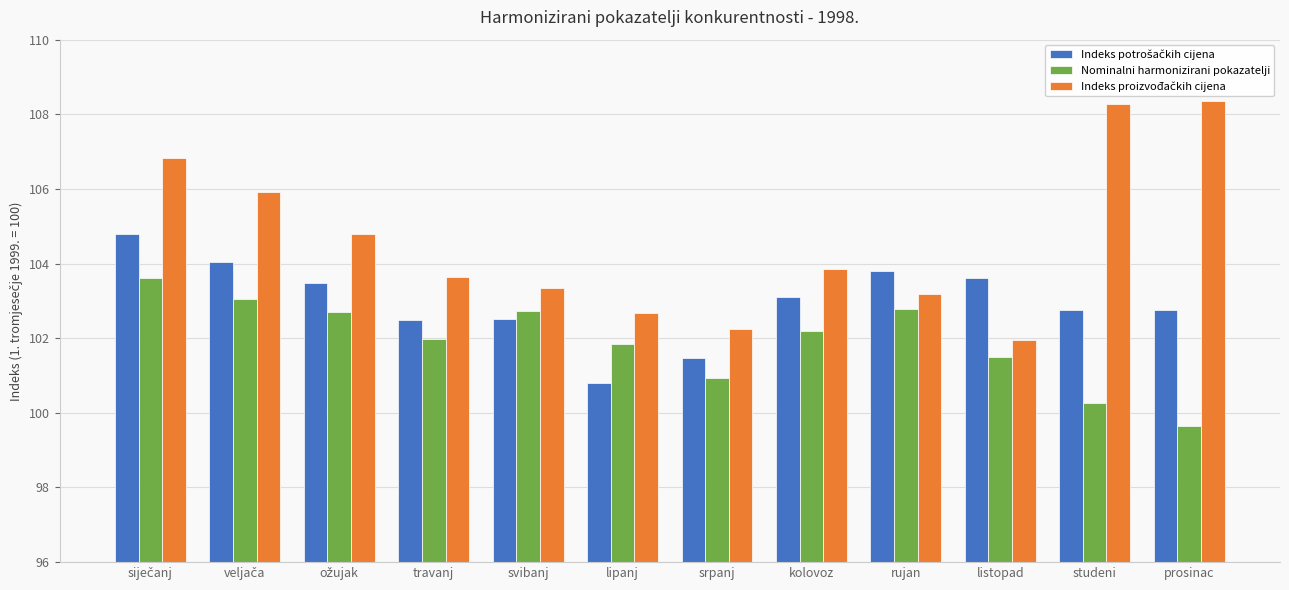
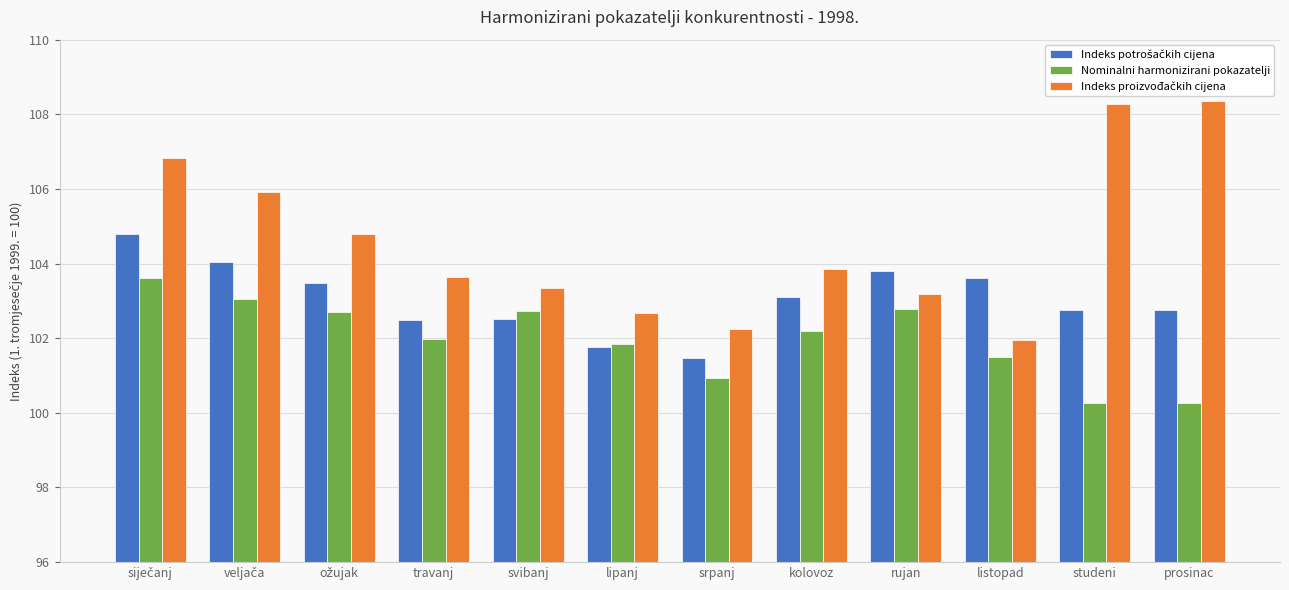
Indeks potrošačkih cijena, lipanj: 100.8 -> 101.8
Nominalni harmonizirani pokazatelji, prosinac: 99.6 -> 100.3
